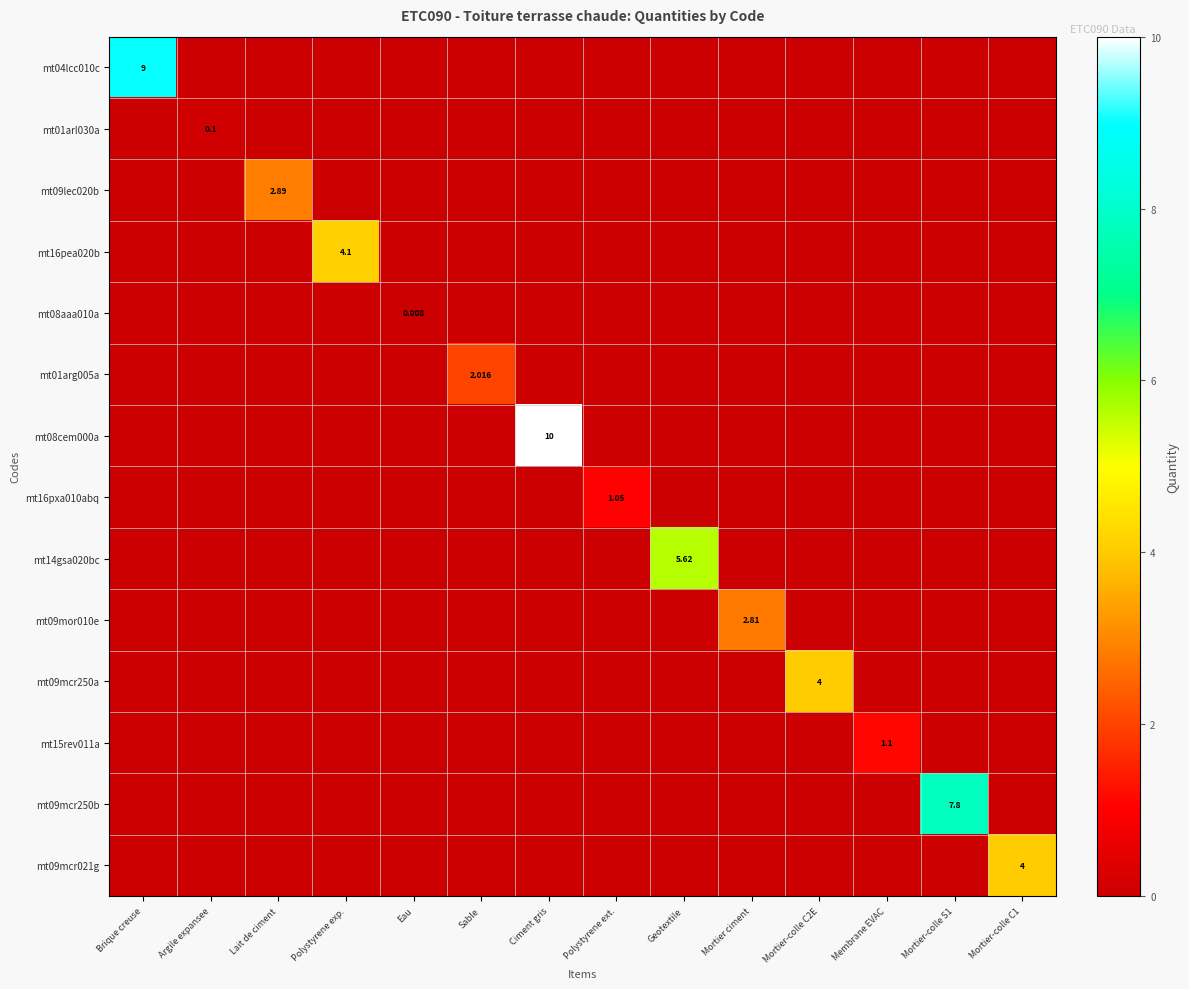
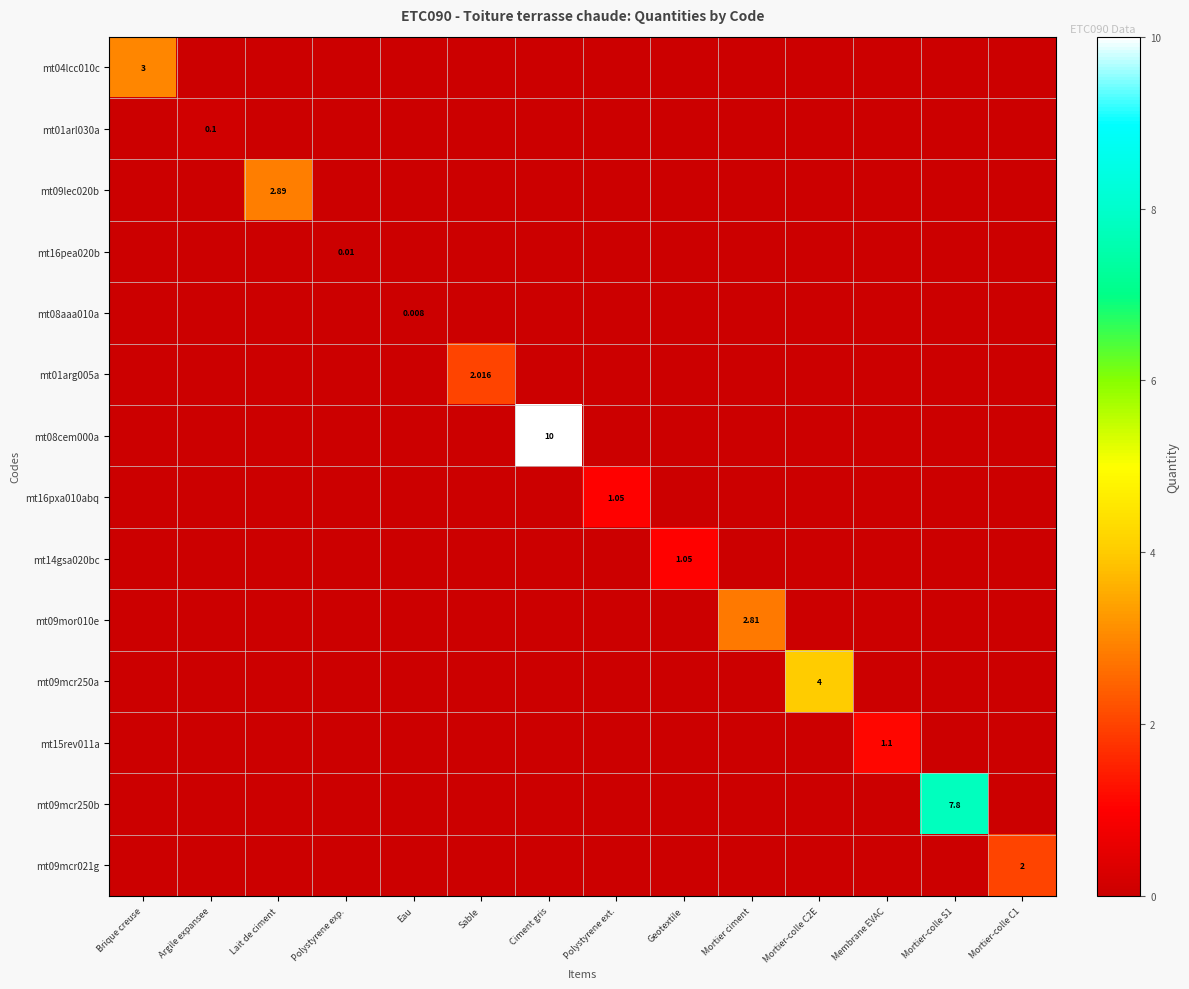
mt04lcc010c, Brique creuse: 9 -> 3
mt16pea020b, Polystyrene exp.: 4.1 -> 0.01
mt14gsa020bc, Geotextile: 5.62 -> 1.05
mt09mcr021g, Mortier-colle C1: 4 -> 2
